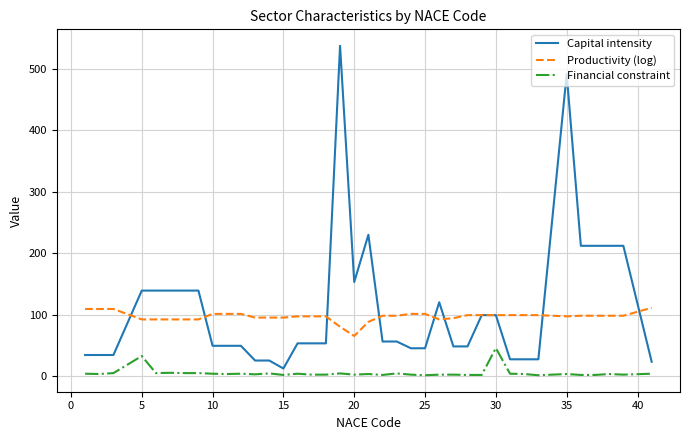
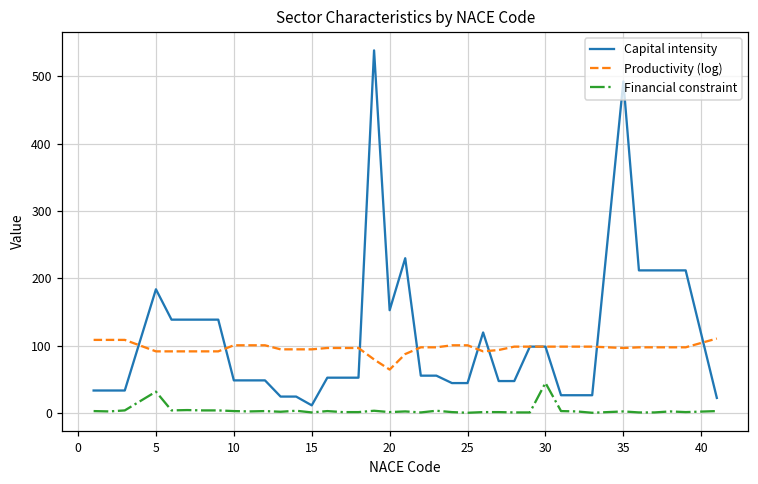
Capital intensity, 5: 140 -> 180
